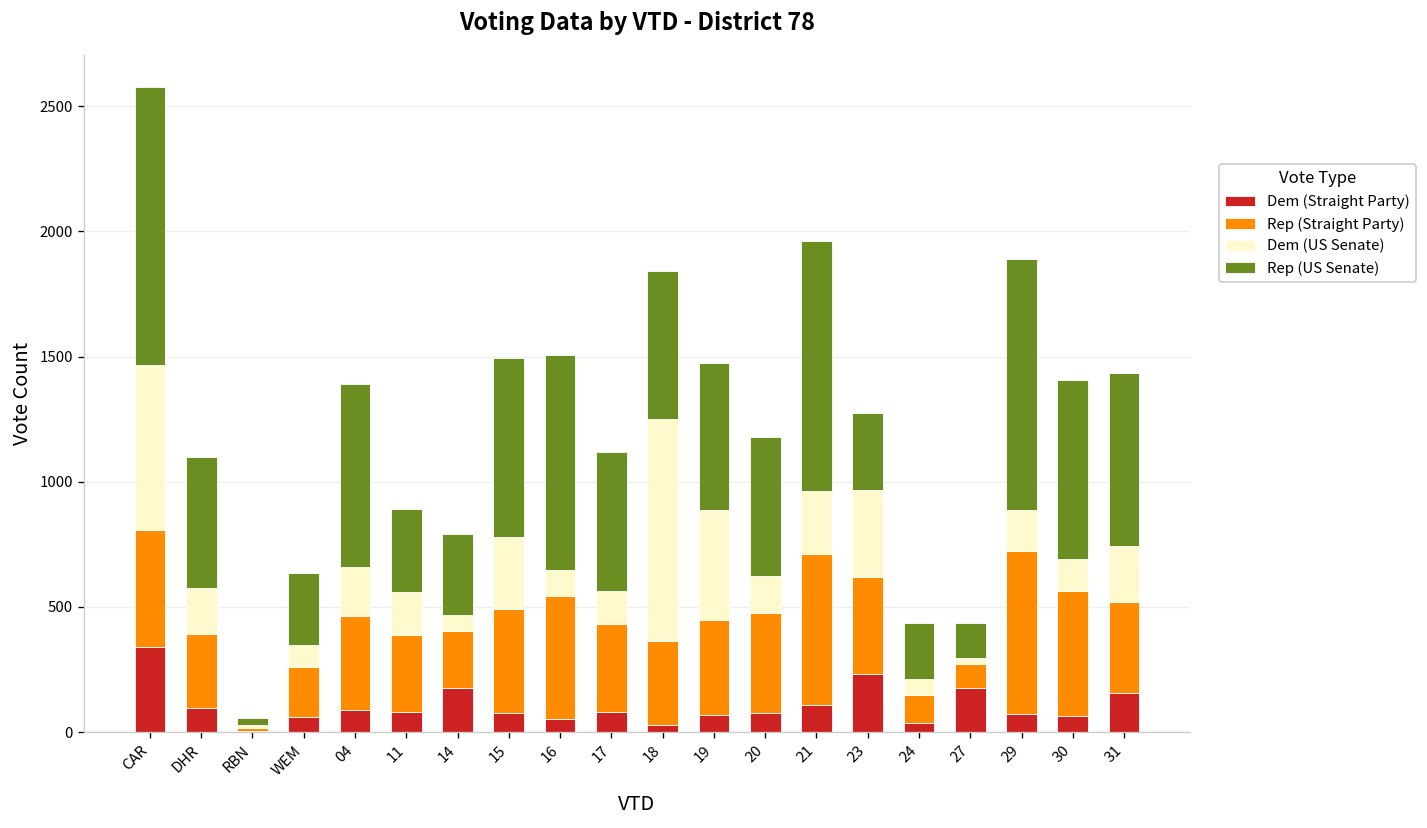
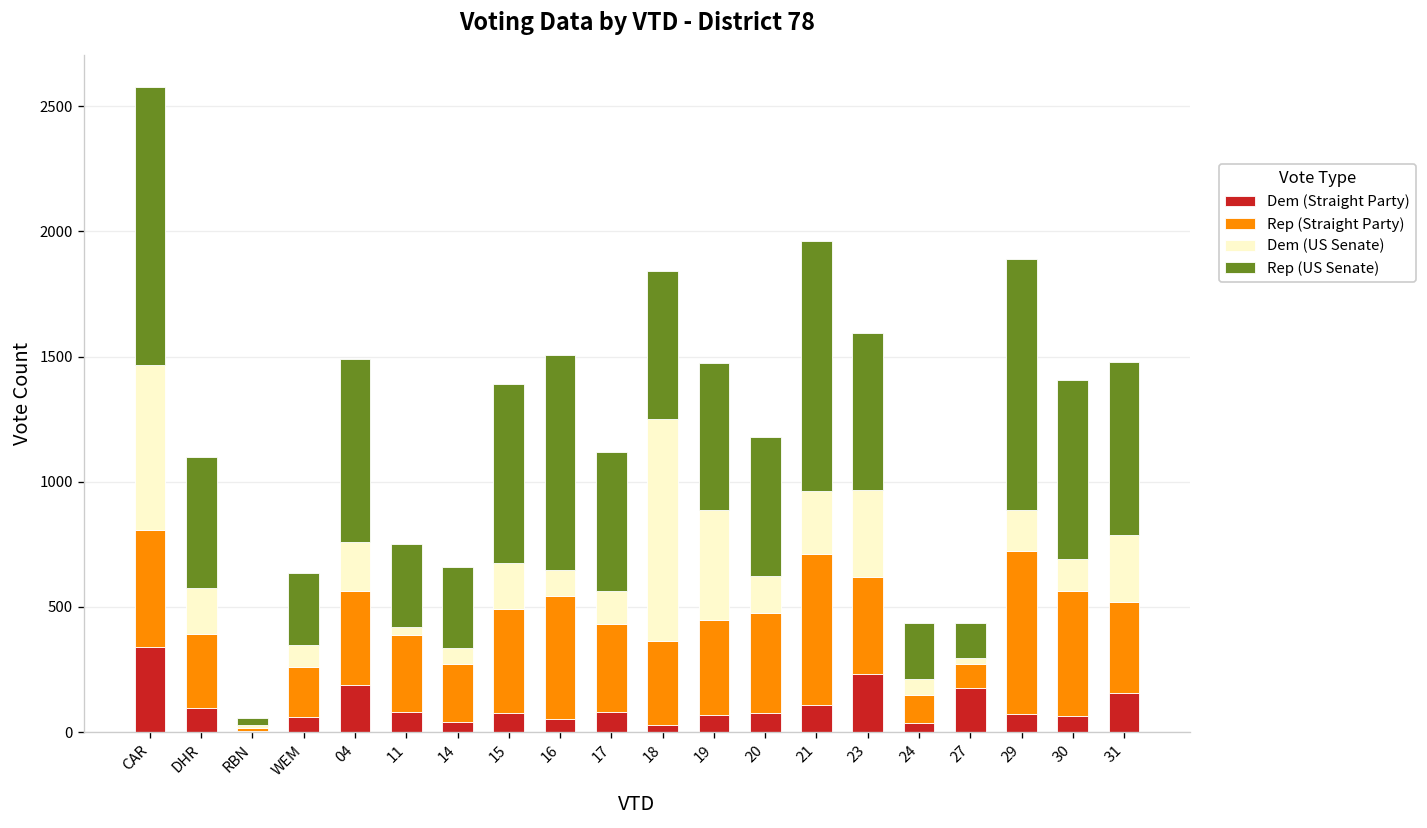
Dem (Straight Party), 04: 90 -> 190
Dem (US Senate), 11: 170 -> 30
Dem (Straight Party), 14: 170 -> 40
Dem (US Senate), 15: 290 -> 180
Rep (US Senate), 23: 310 -> 630
Dem (US Senate), 31: 220 -> 270
